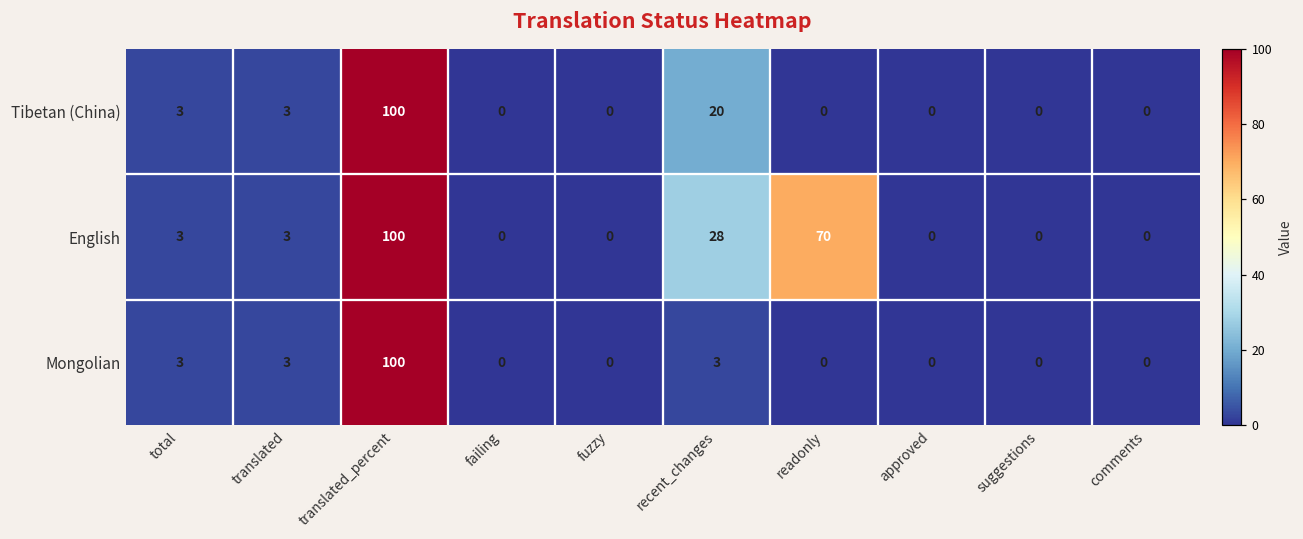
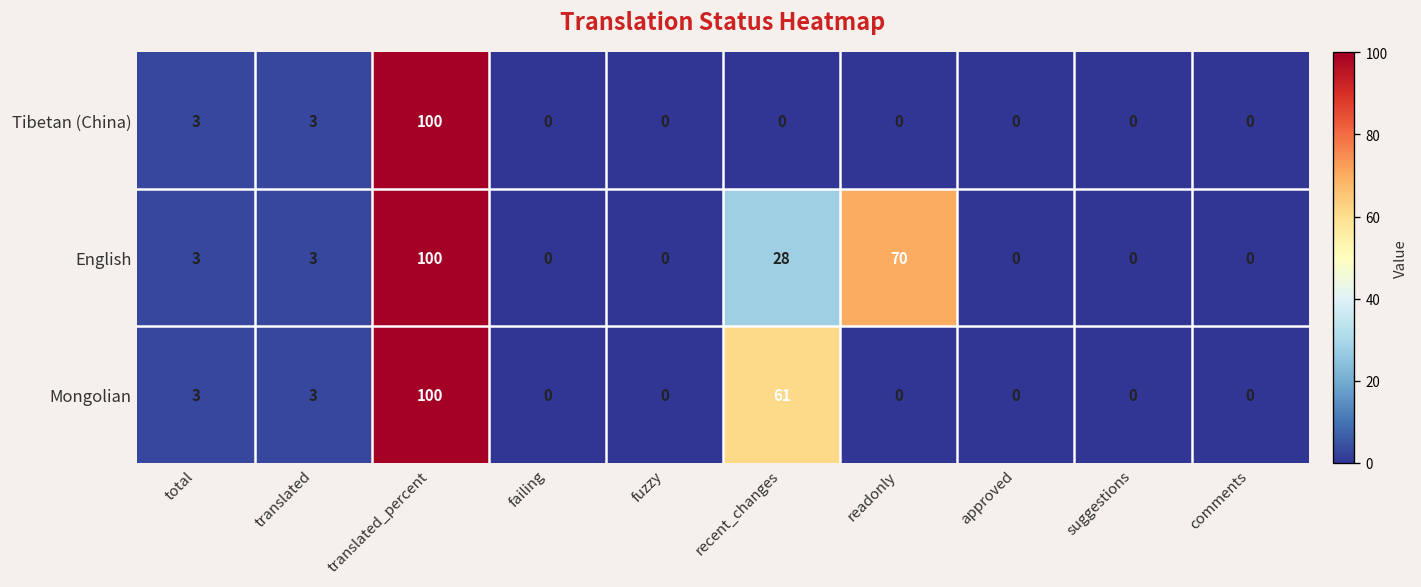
Tibetan (China), recent_changes: 20 -> 0
Mongolian, recent_changes: 3 -> 61
